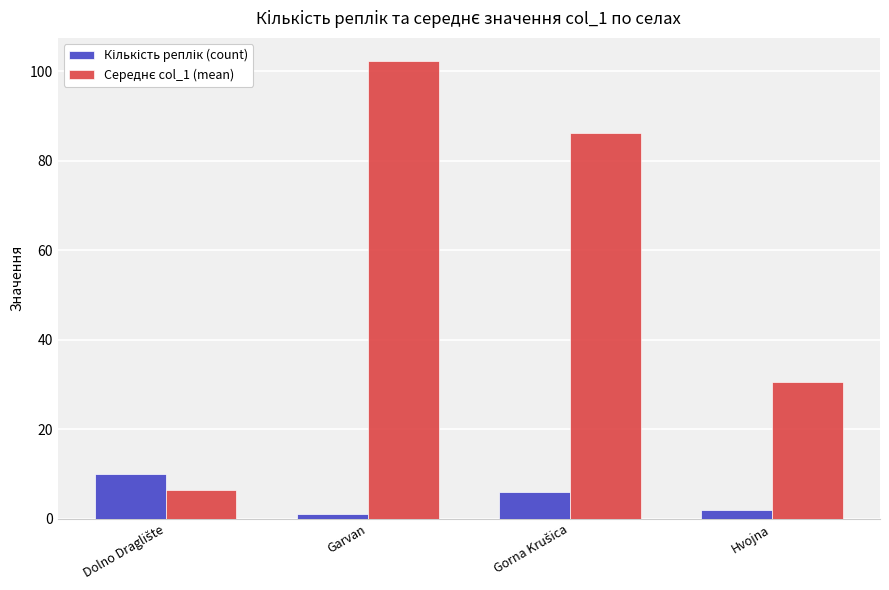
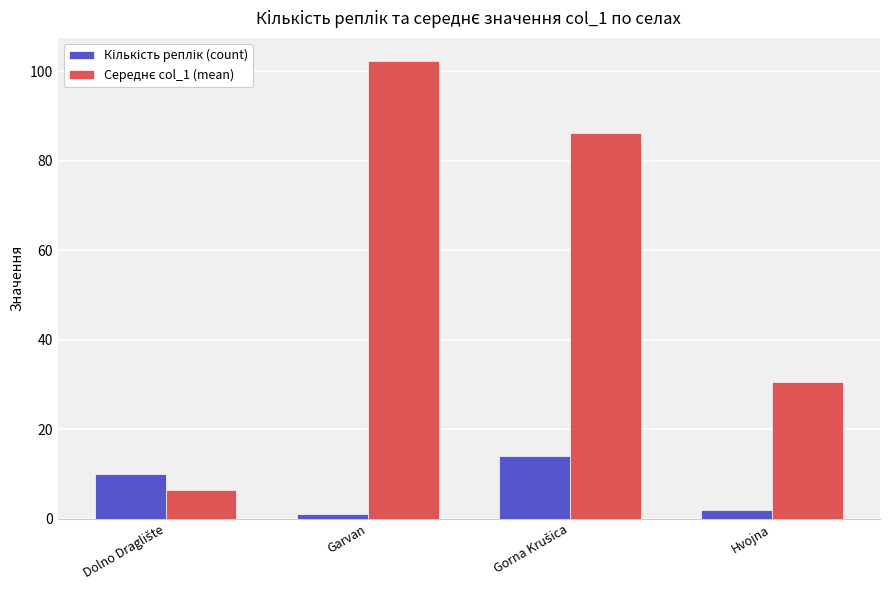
Кількість реплік (count), Gorna Krušica: 6 -> 14
